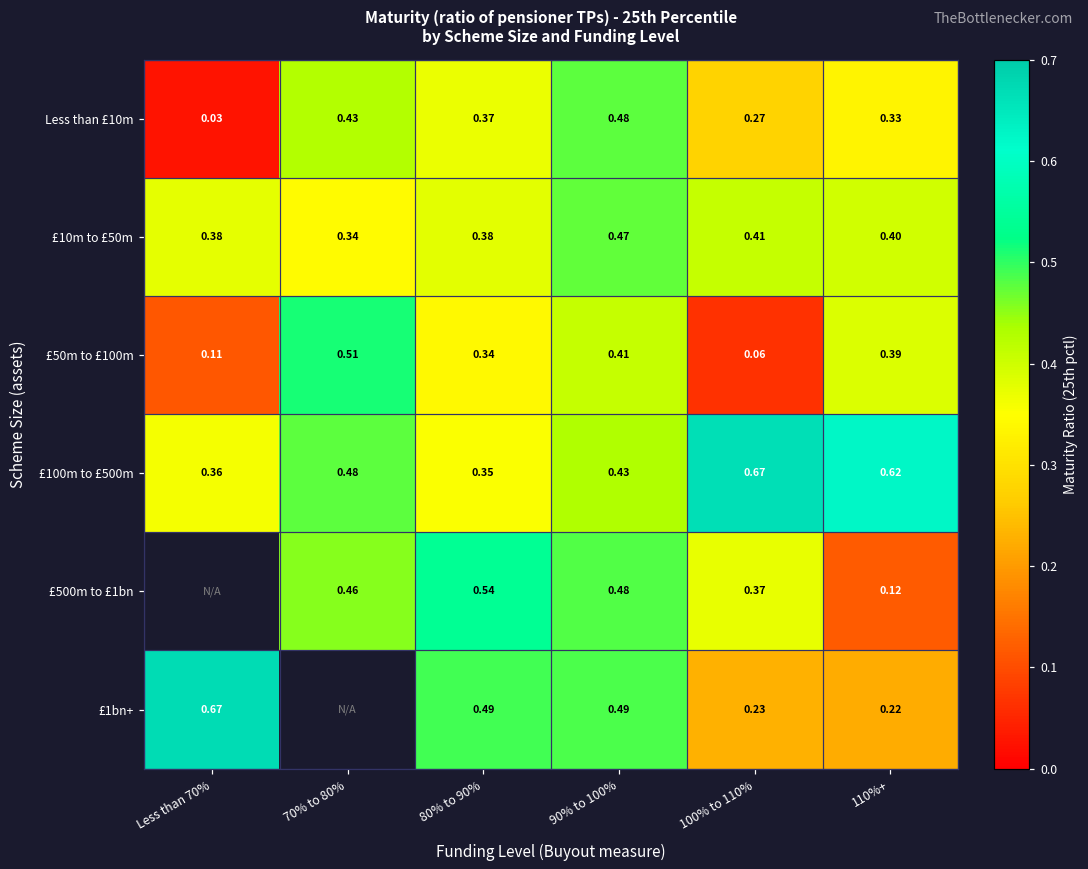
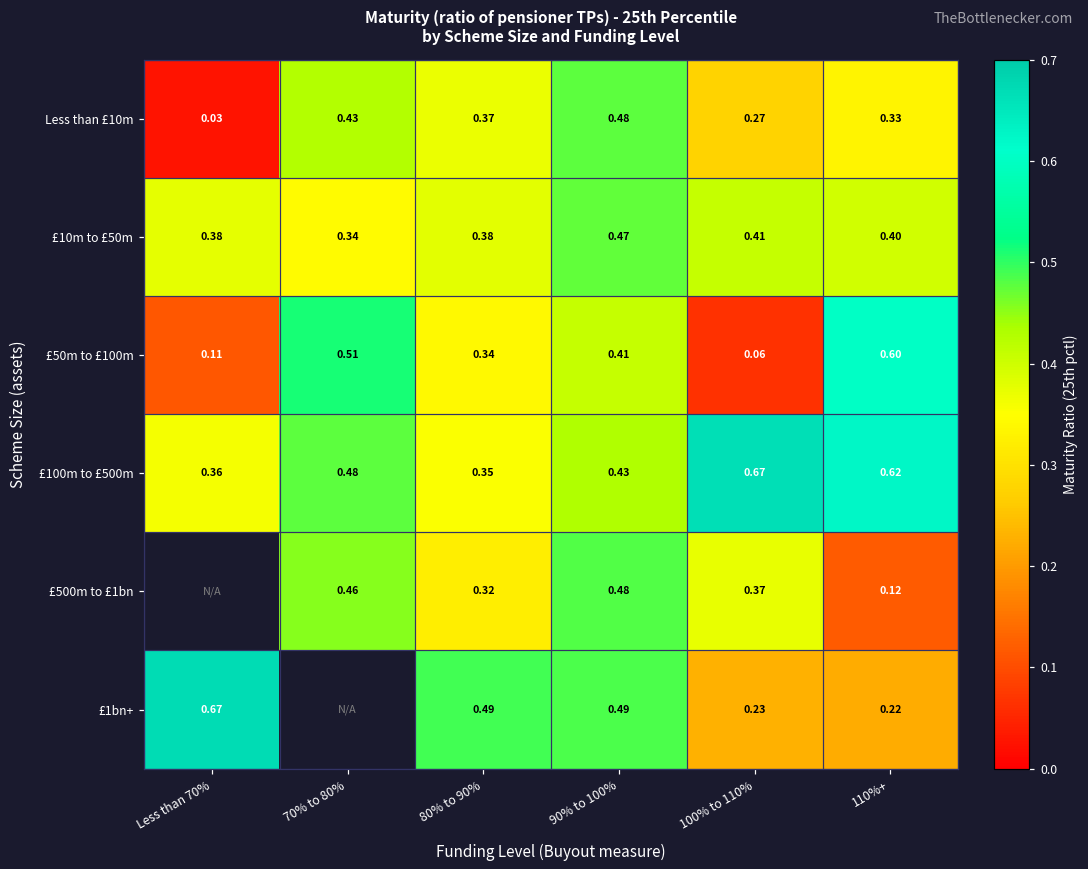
£50m to £100m, 110%+: 0.39 -> 0.60
£500m to £1bn, 80% to 90%: 0.54 -> 0.32
